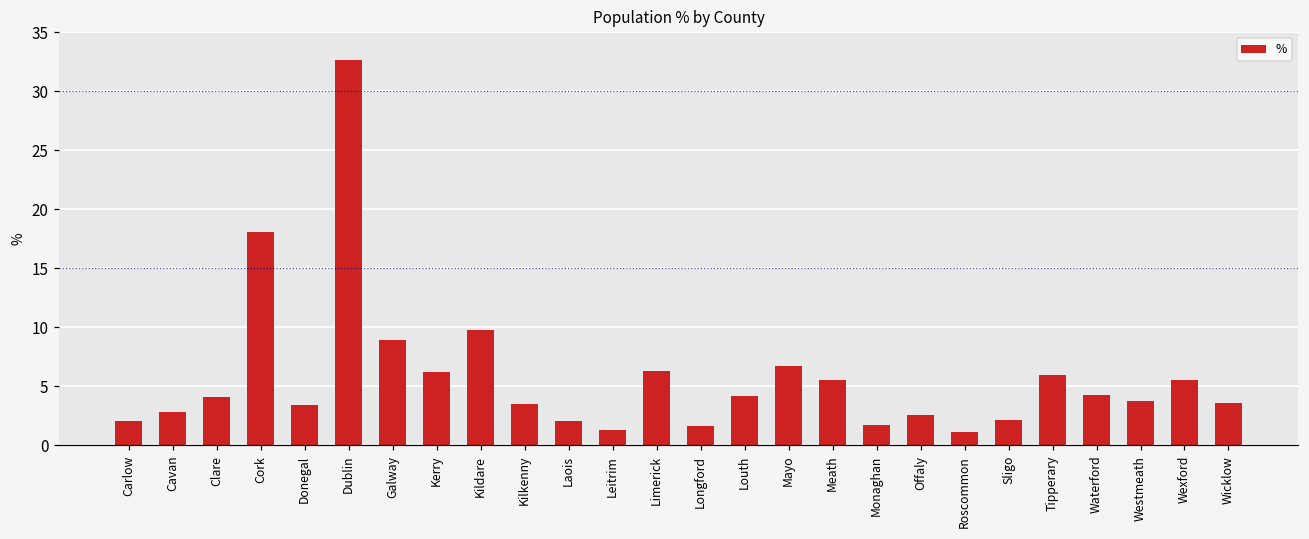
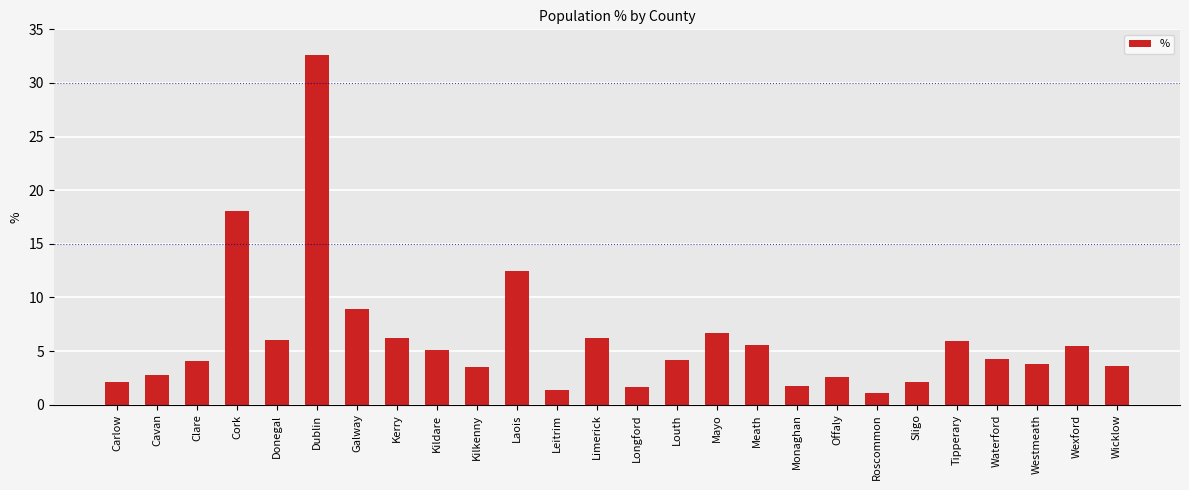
Donegal: 3.4 -> 6.0
Kildare: 9.7 -> 5.1
Laois: 2.0 -> 12.4
